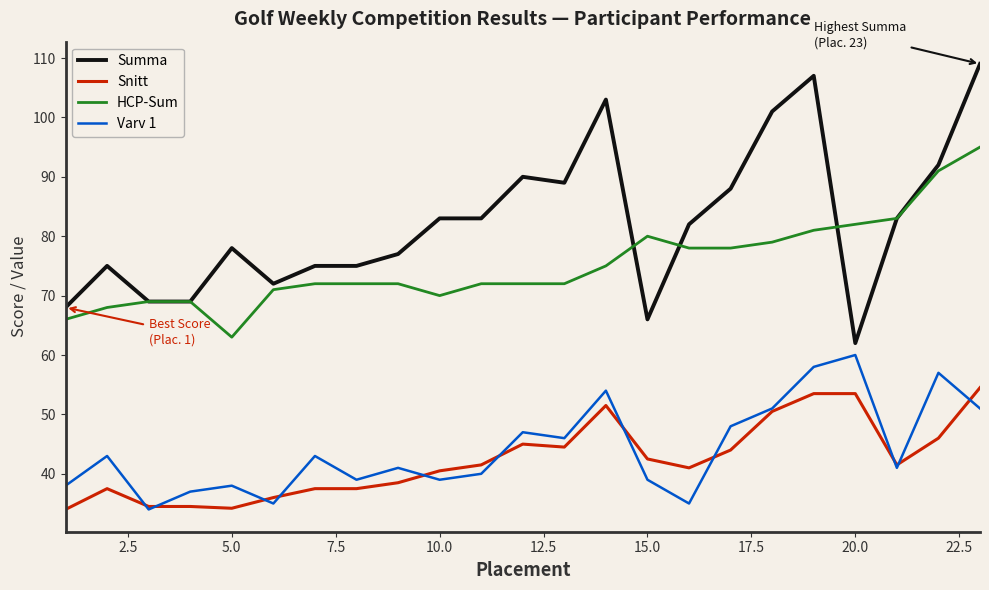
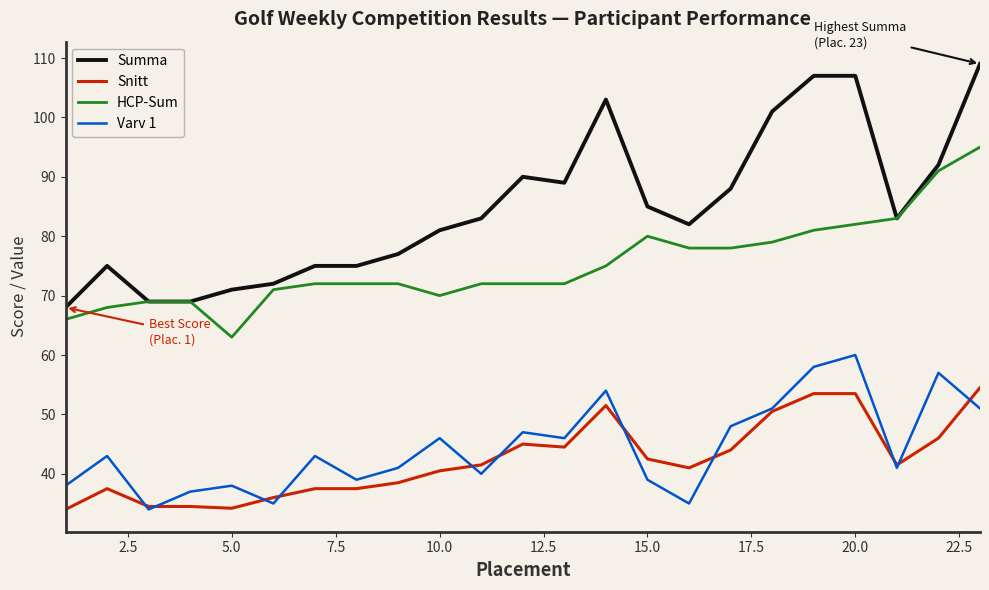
Summa, 5.0: 78 -> 71
Summa, 10.0: 83 -> 81
Varv 1, 10.0: 39 -> 46
Summa, 15.0: 66 -> 85
Summa, 20.0: 62 -> 107
